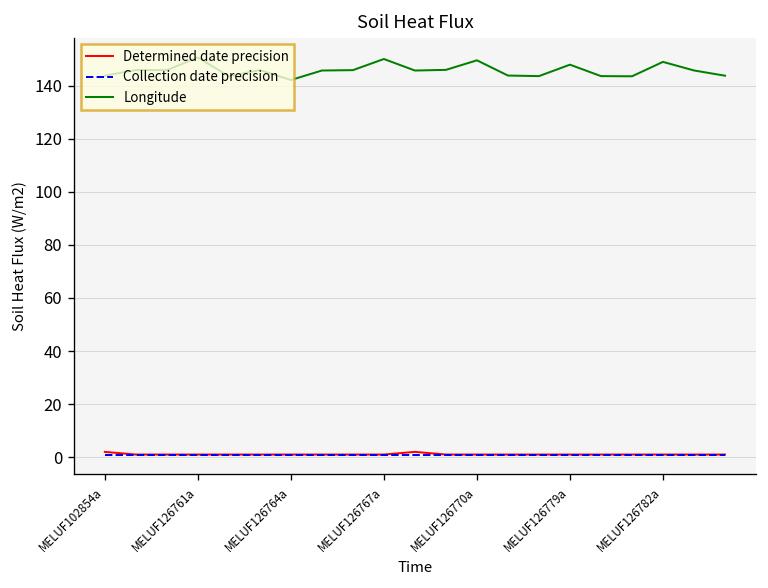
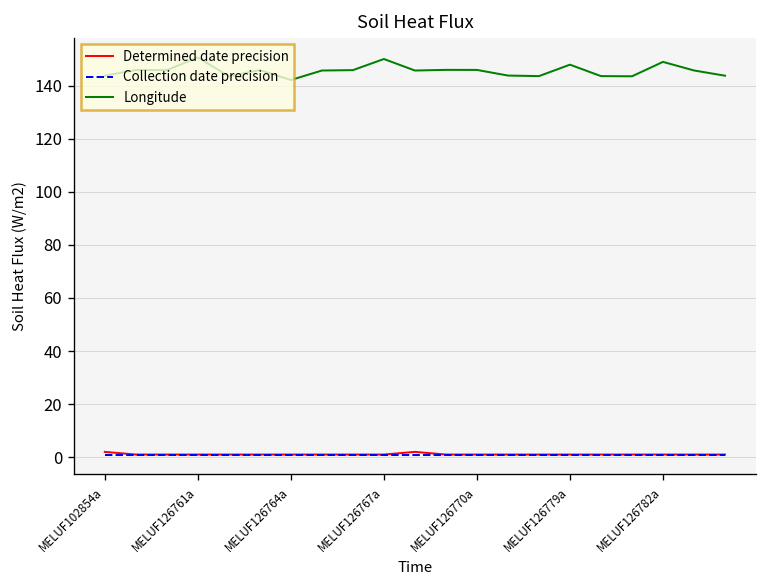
Longitude, MELUF126770a: 150 -> 146
